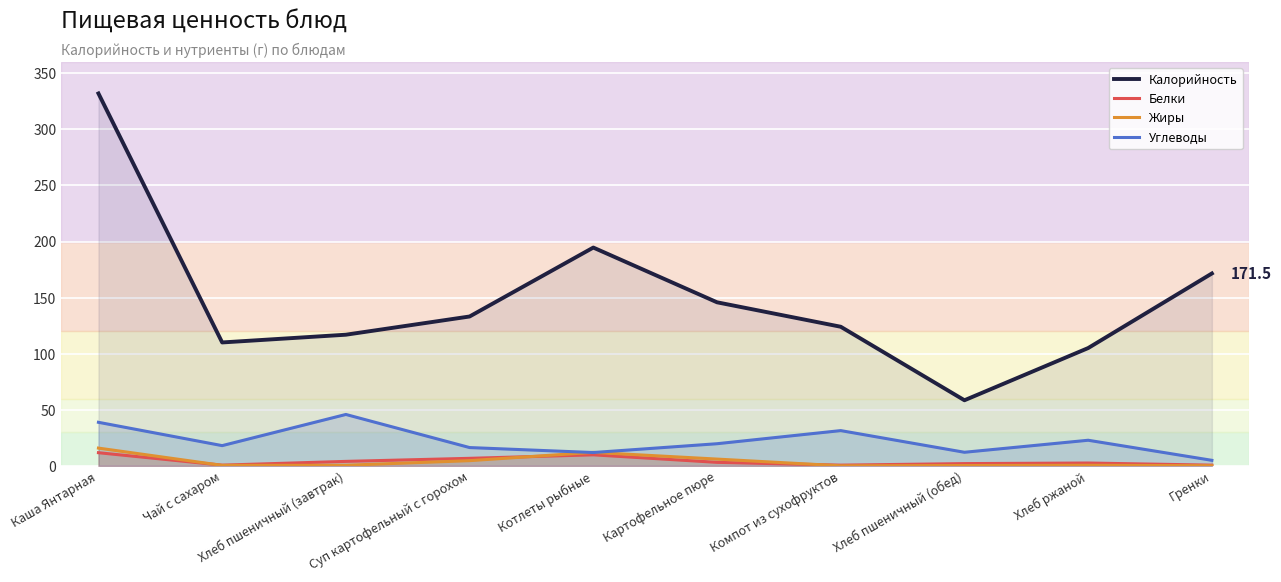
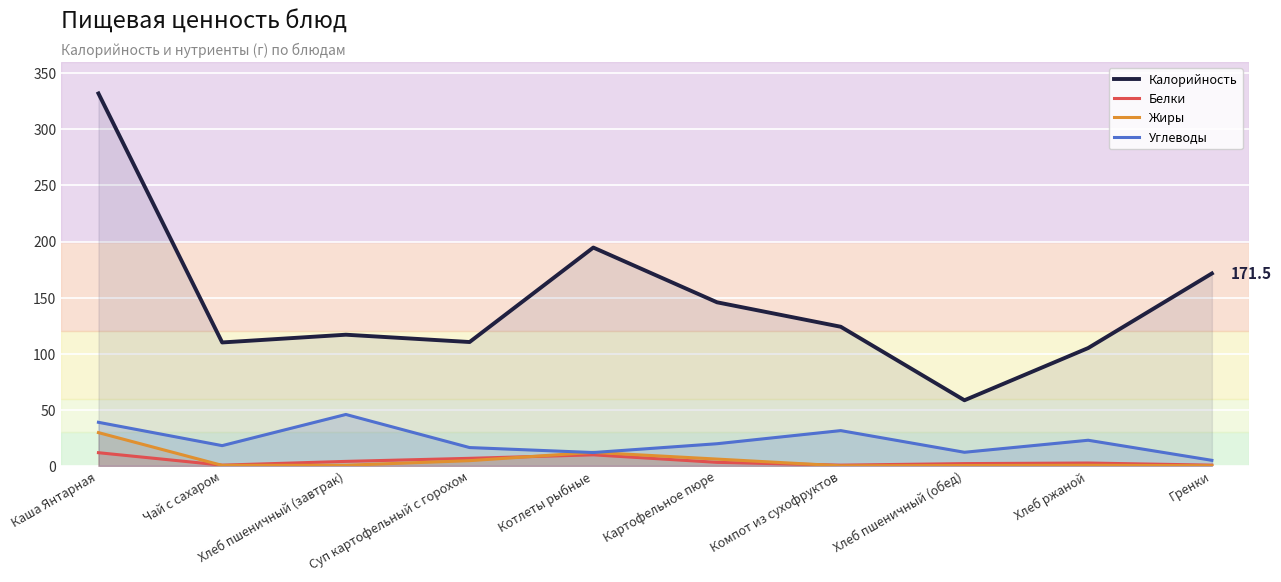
Жиры, Каша Янтарная: 16 -> 30
Калорийность, Суп картофельный с горохом: 133 -> 110
